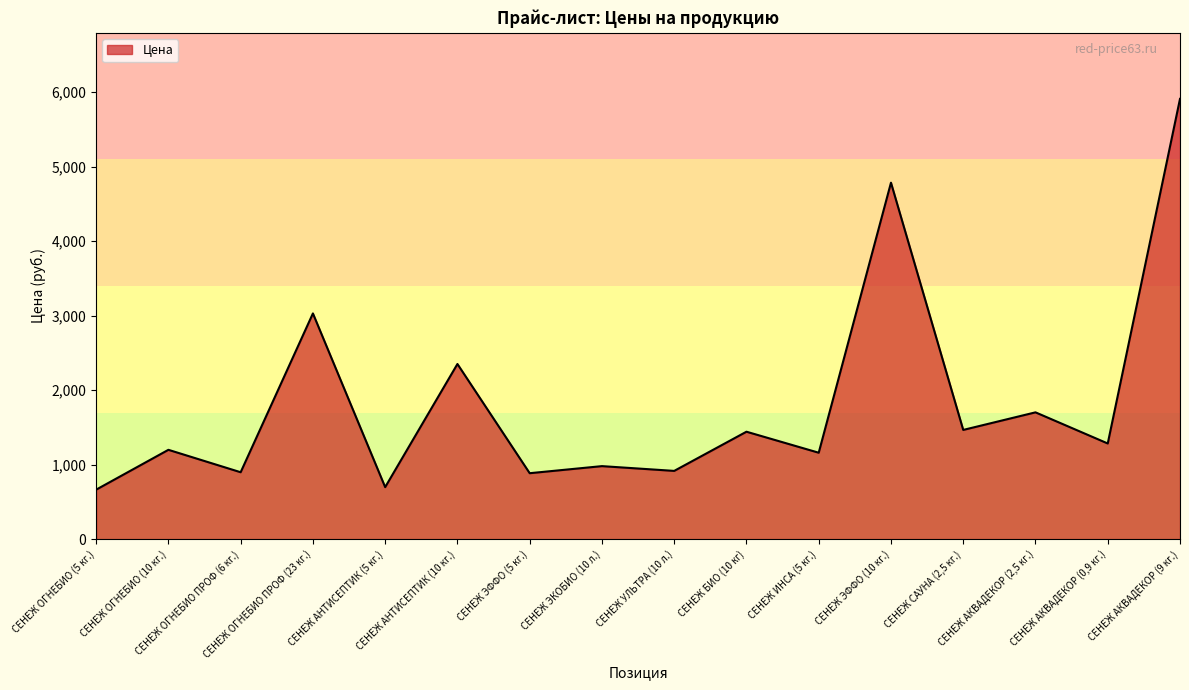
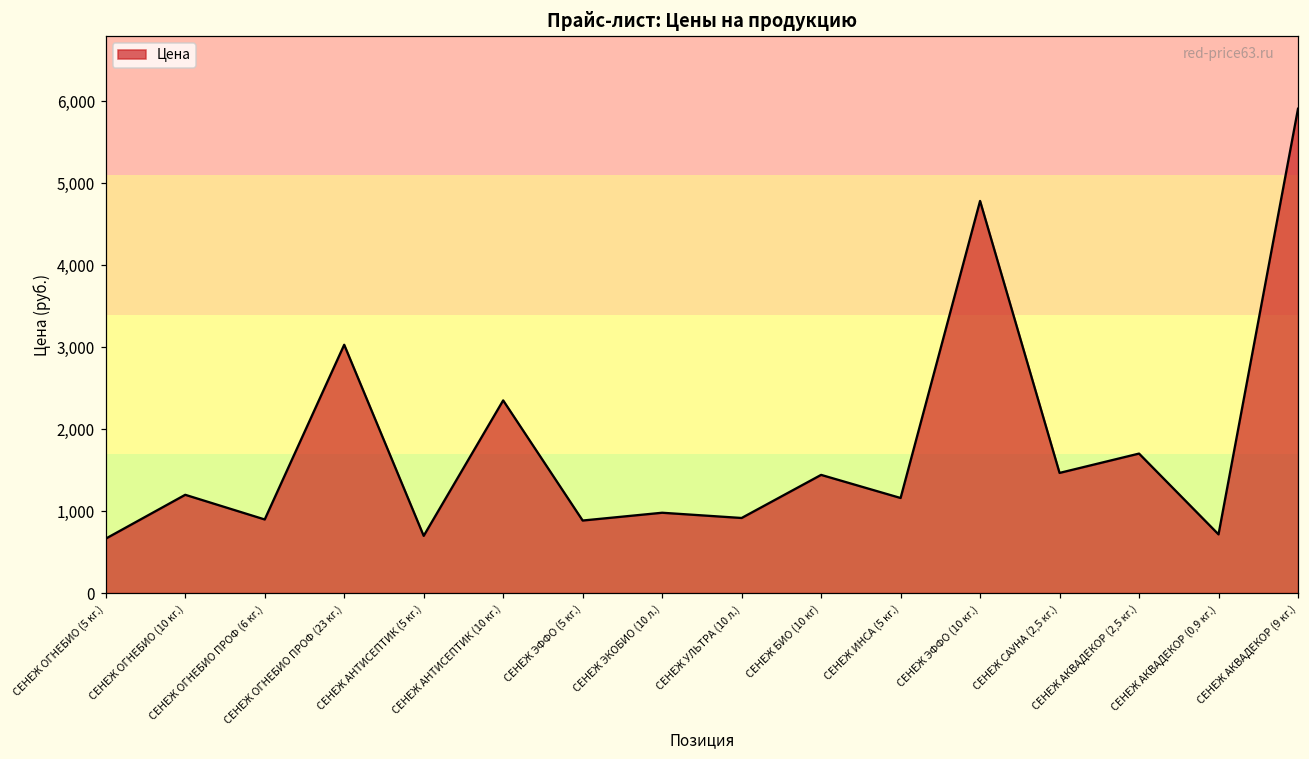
СЕНЕЖ АКВАДЕКОР (0,9 кг.): 1,300 -> 700
